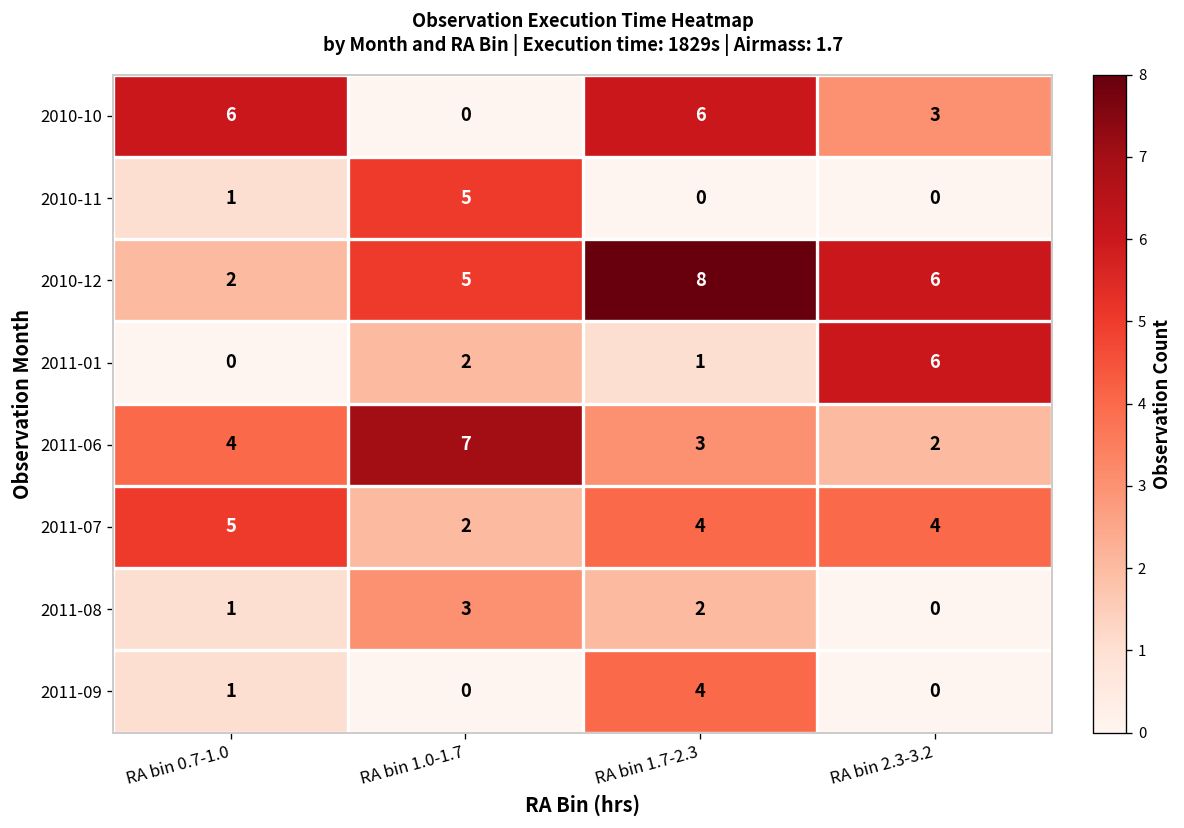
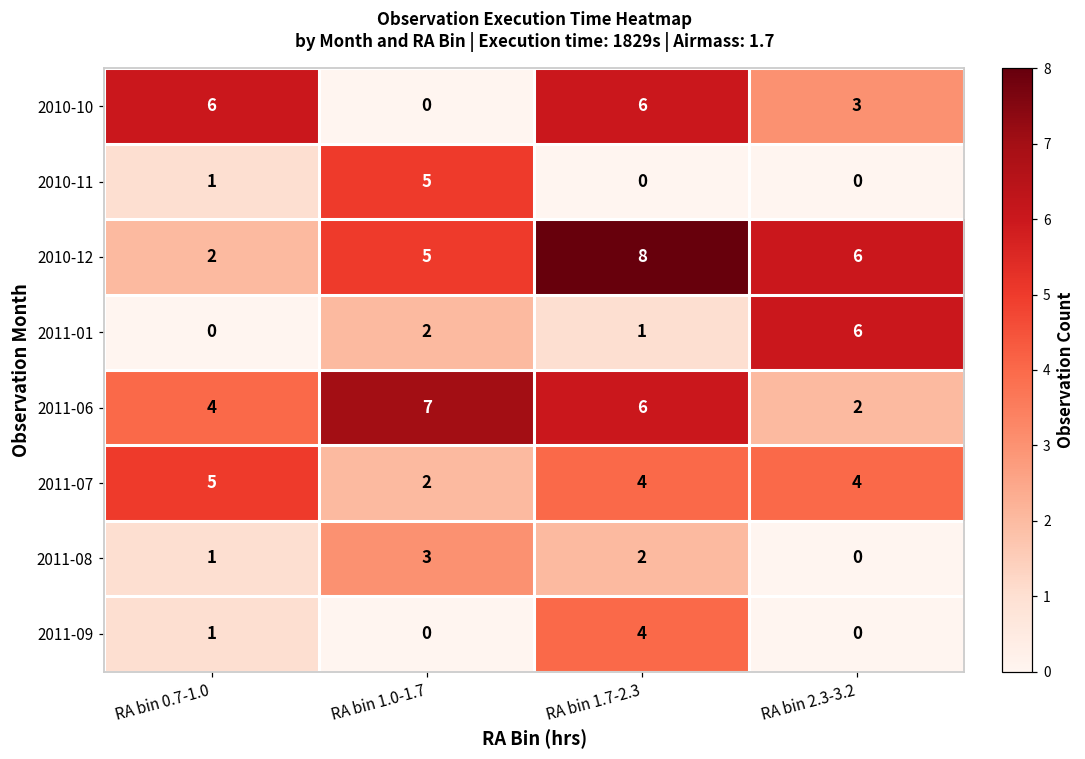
2011-06, RA bin 1.7-2.3: 3 -> 6
